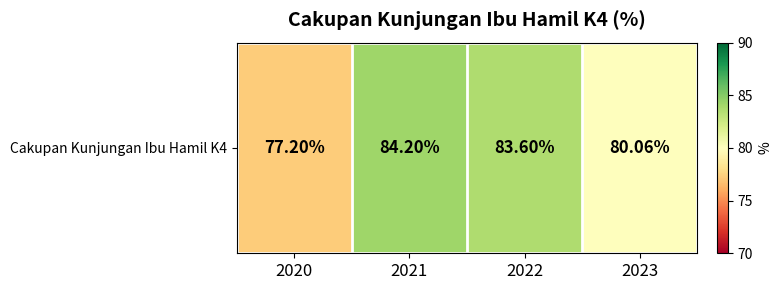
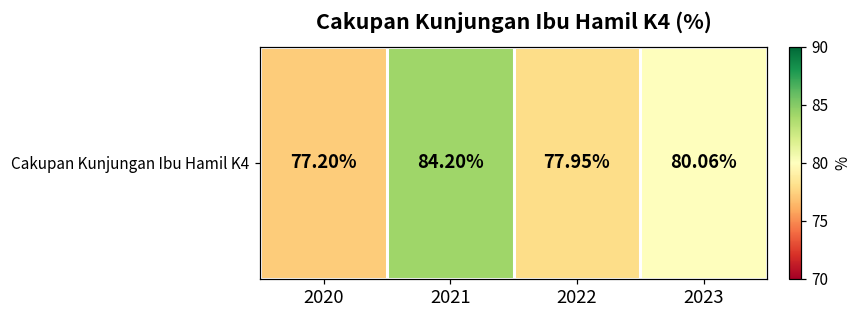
Cakupan Kunjungan Ibu Hamil K4, 2022: 83.60% -> 77.95%
